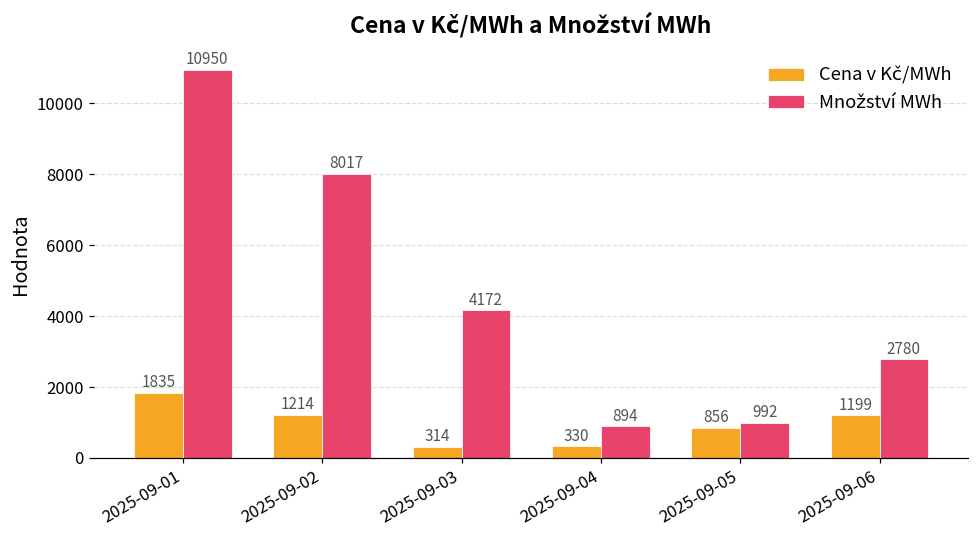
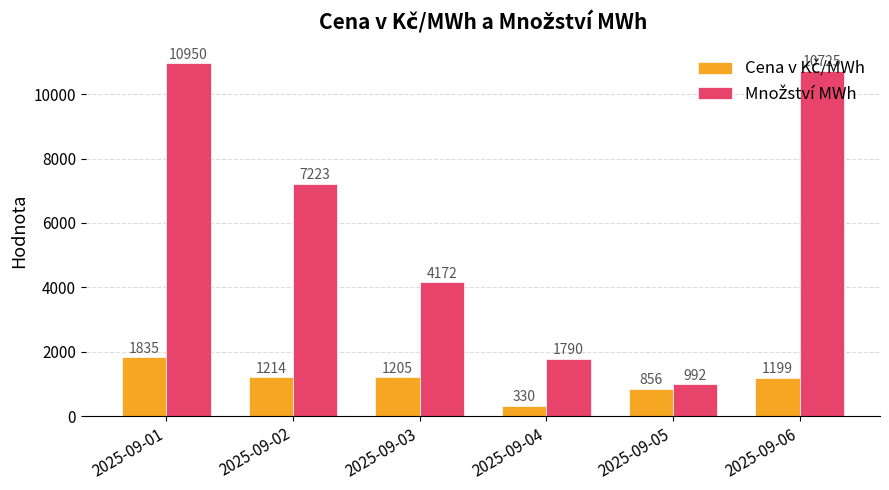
Množství MWh, 2025-09-02: 8017 -> 7223
Cena v Kč/MWh, 2025-09-03: 314 -> 1205
Množství MWh, 2025-09-04: 894 -> 1790
Množství MWh, 2025-09-06: 2780 -> 10725
